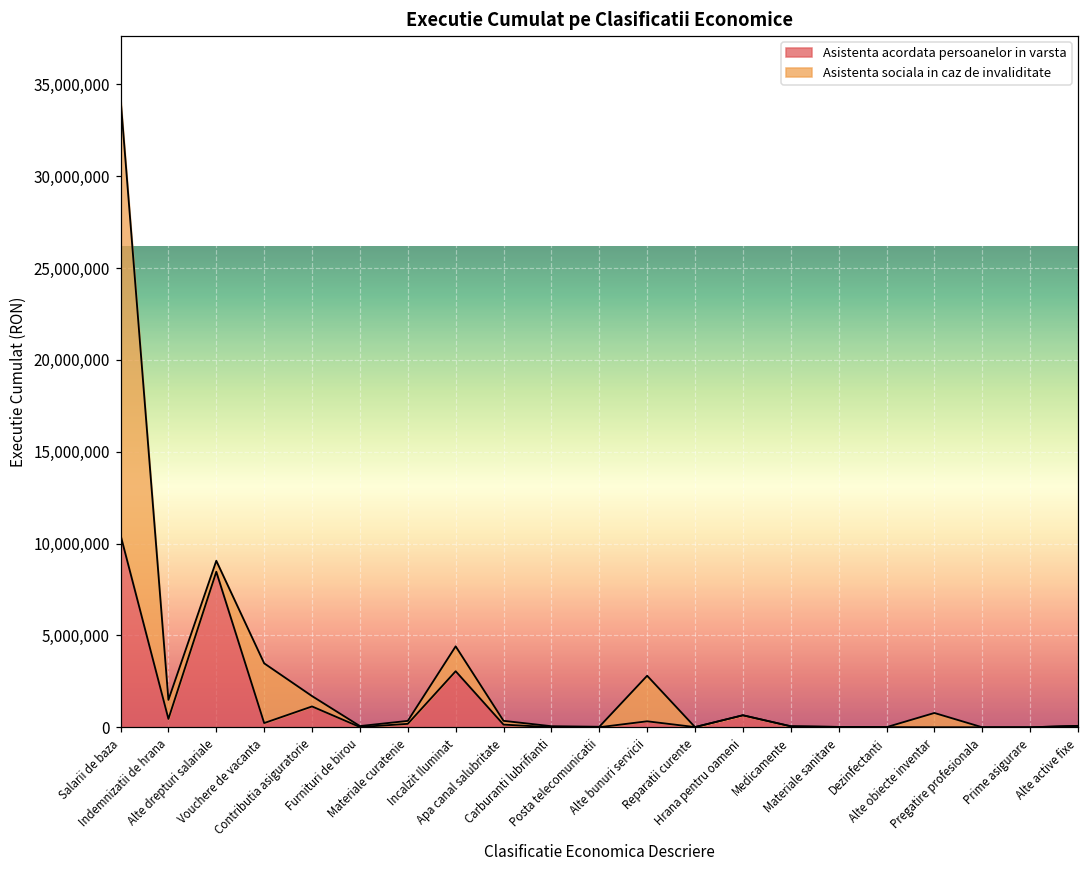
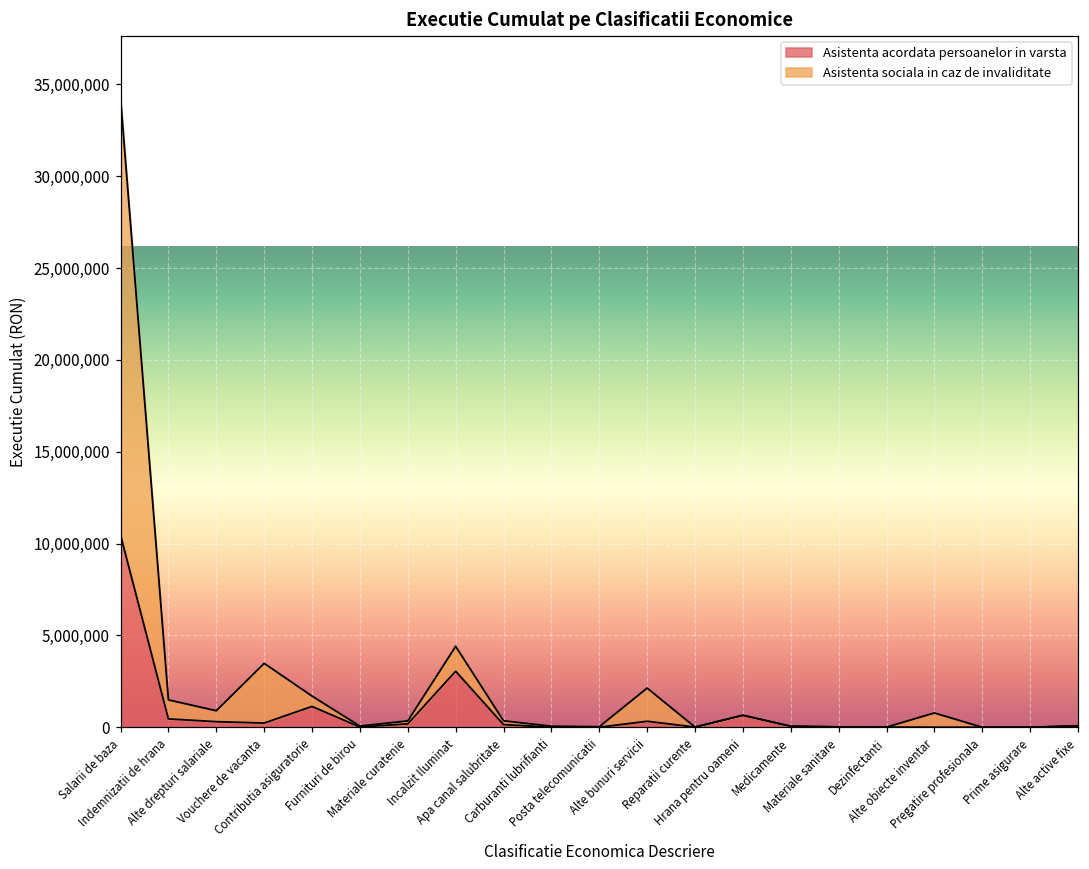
Asistenta acordata persoanelor in varsta, Alte drepturi salariale: 8,500,000 -> 300,000
Asistenta sociala in caz de invaliditate, Alte bunuri servicii: 2,500,000 -> 1,800,000
